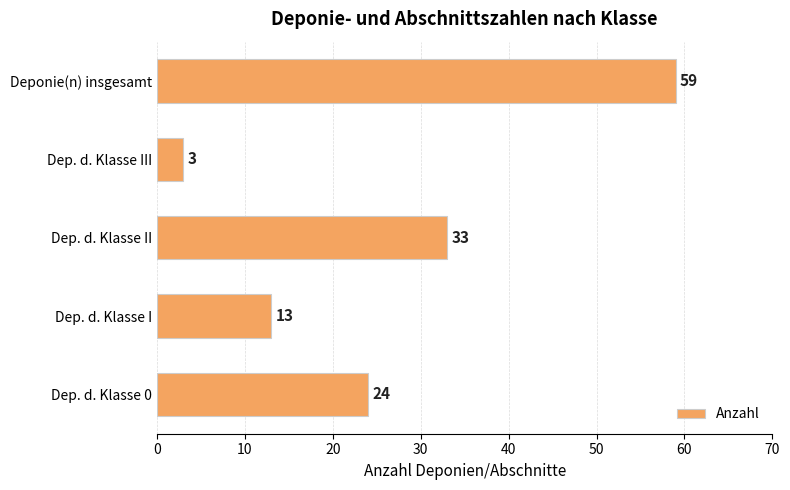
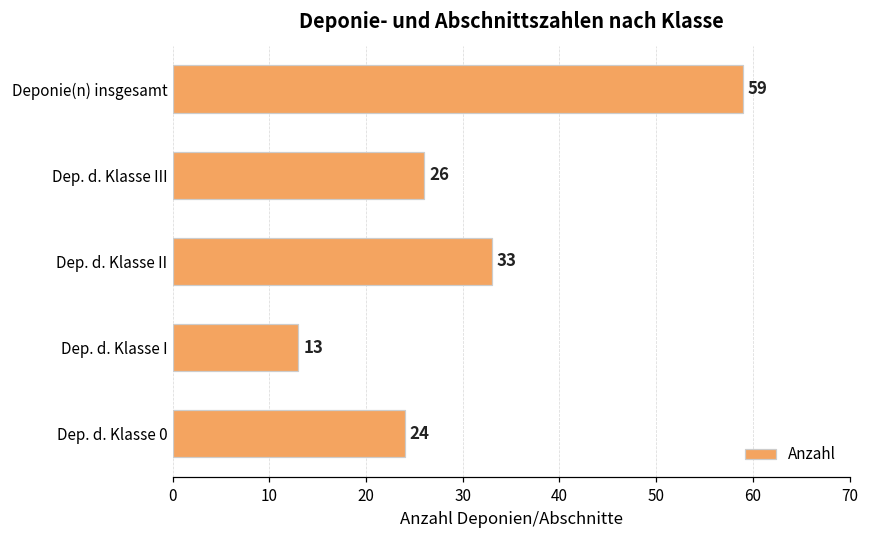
Dep. d. Klasse III: 3 -> 26
